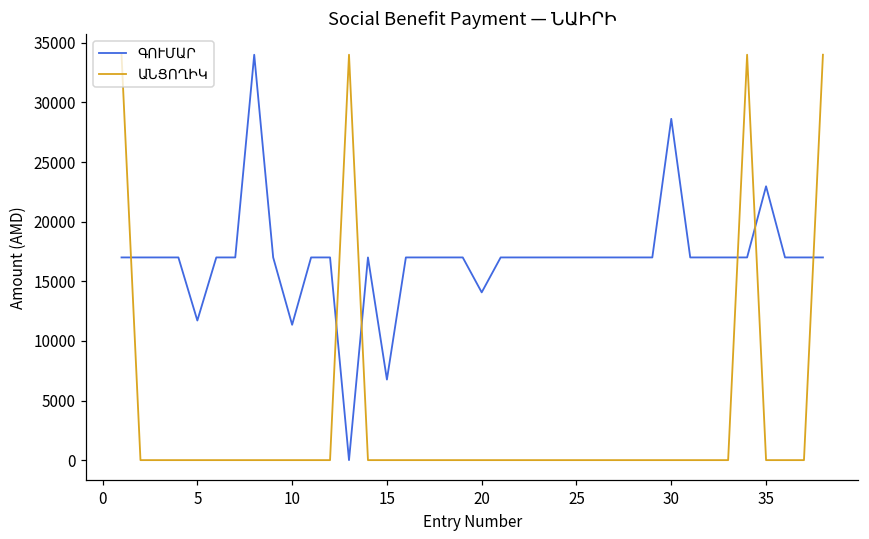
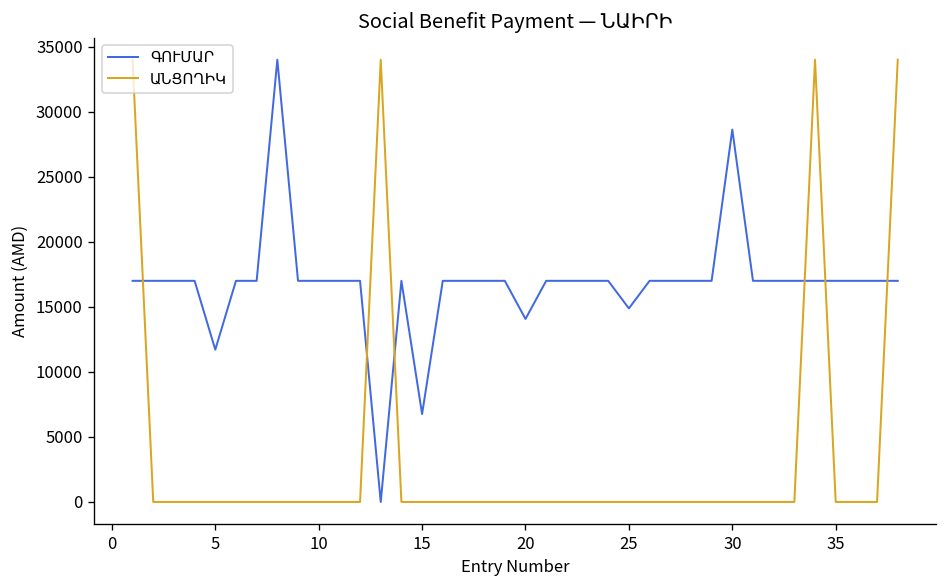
ԳՈՒՄԱՐ, 10: 11400 -> 17000
ԳՈՒՄԱՐ, 25: 17000 -> 14900
ԳՈՒՄԱՐ, 35: 23000 -> 17000
